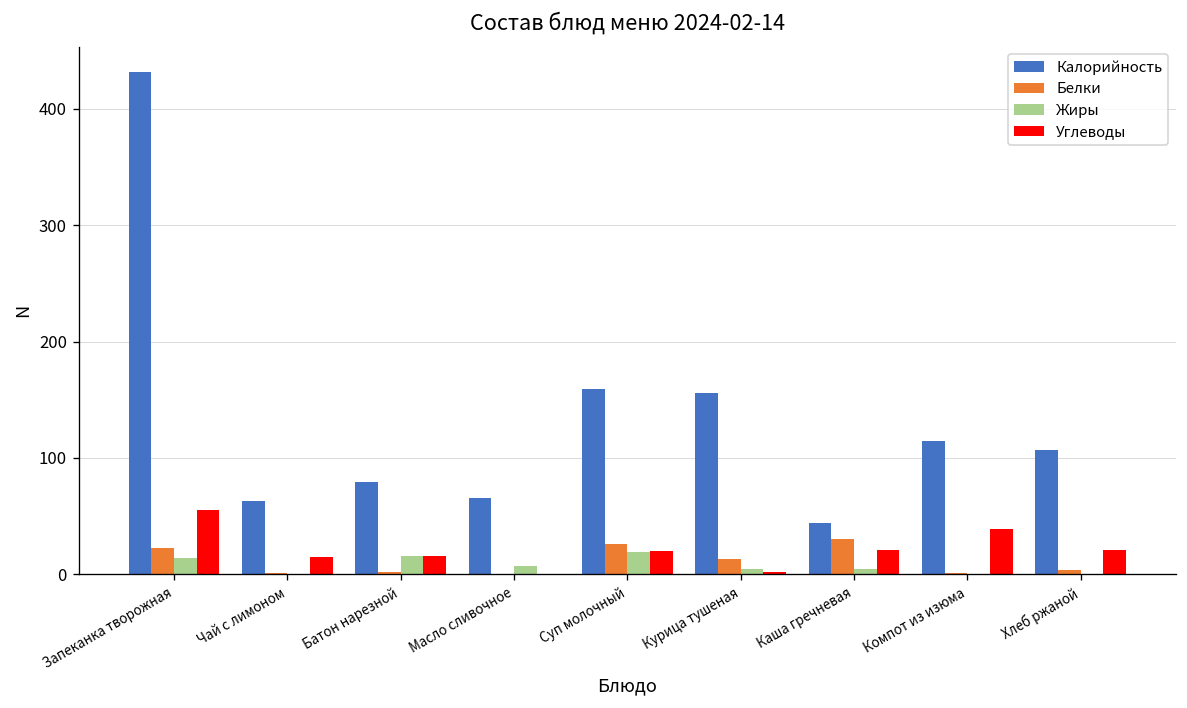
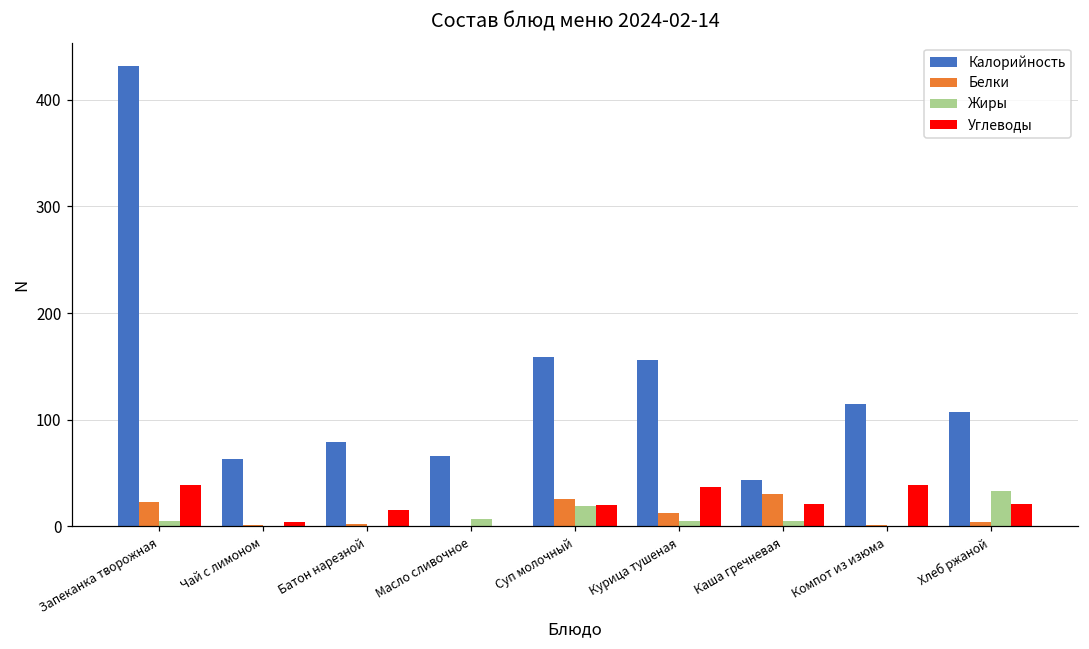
Жиры, Запеканка творожная: 14 -> 5
Углеводы, Запеканка творожная: 60 -> 40
Углеводы, Чай с лимоном: 20 -> 0
Жиры, Батон нарезной: 20 -> 0
Углеводы, Курица тушеная: 0 -> 40
Жиры, Хлеб ржаной: 0 -> 30
